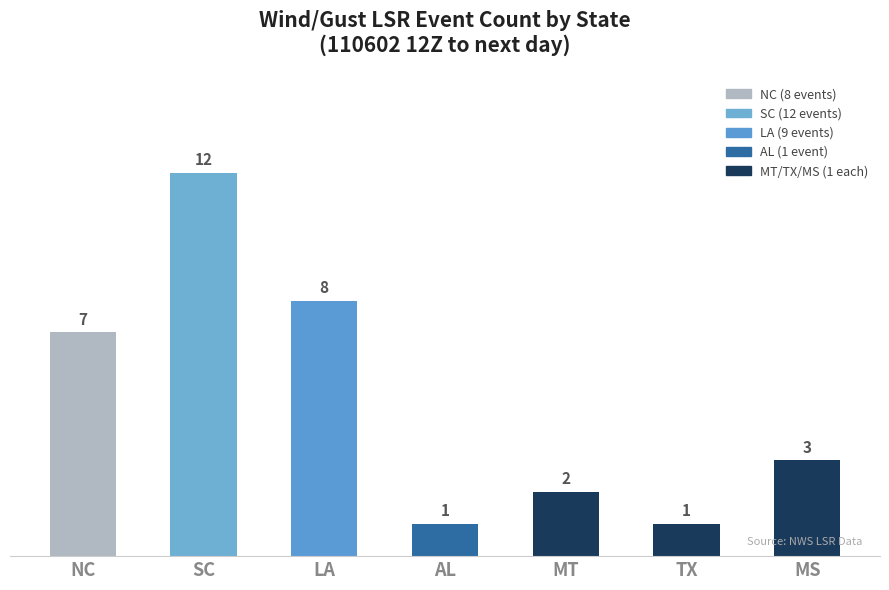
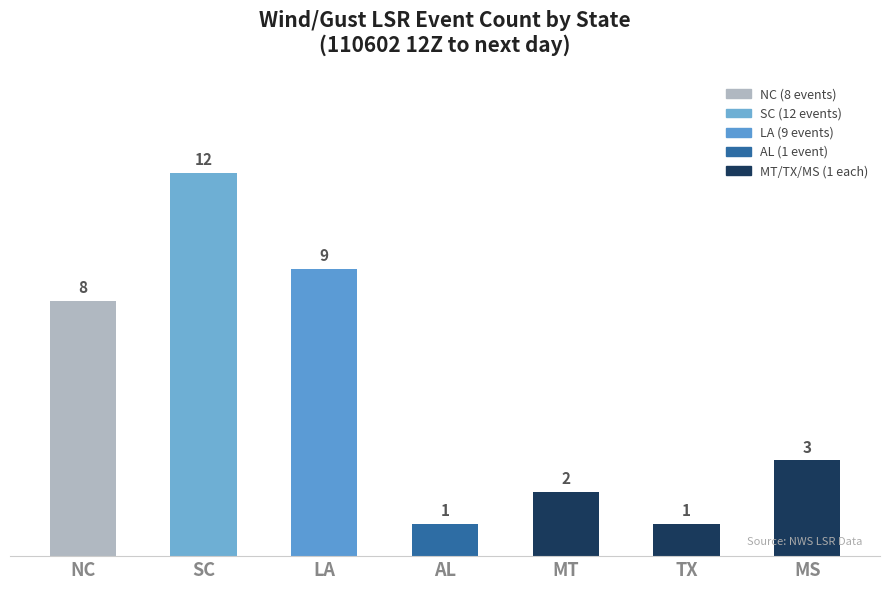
NC: 7 -> 8
LA: 8 -> 9
